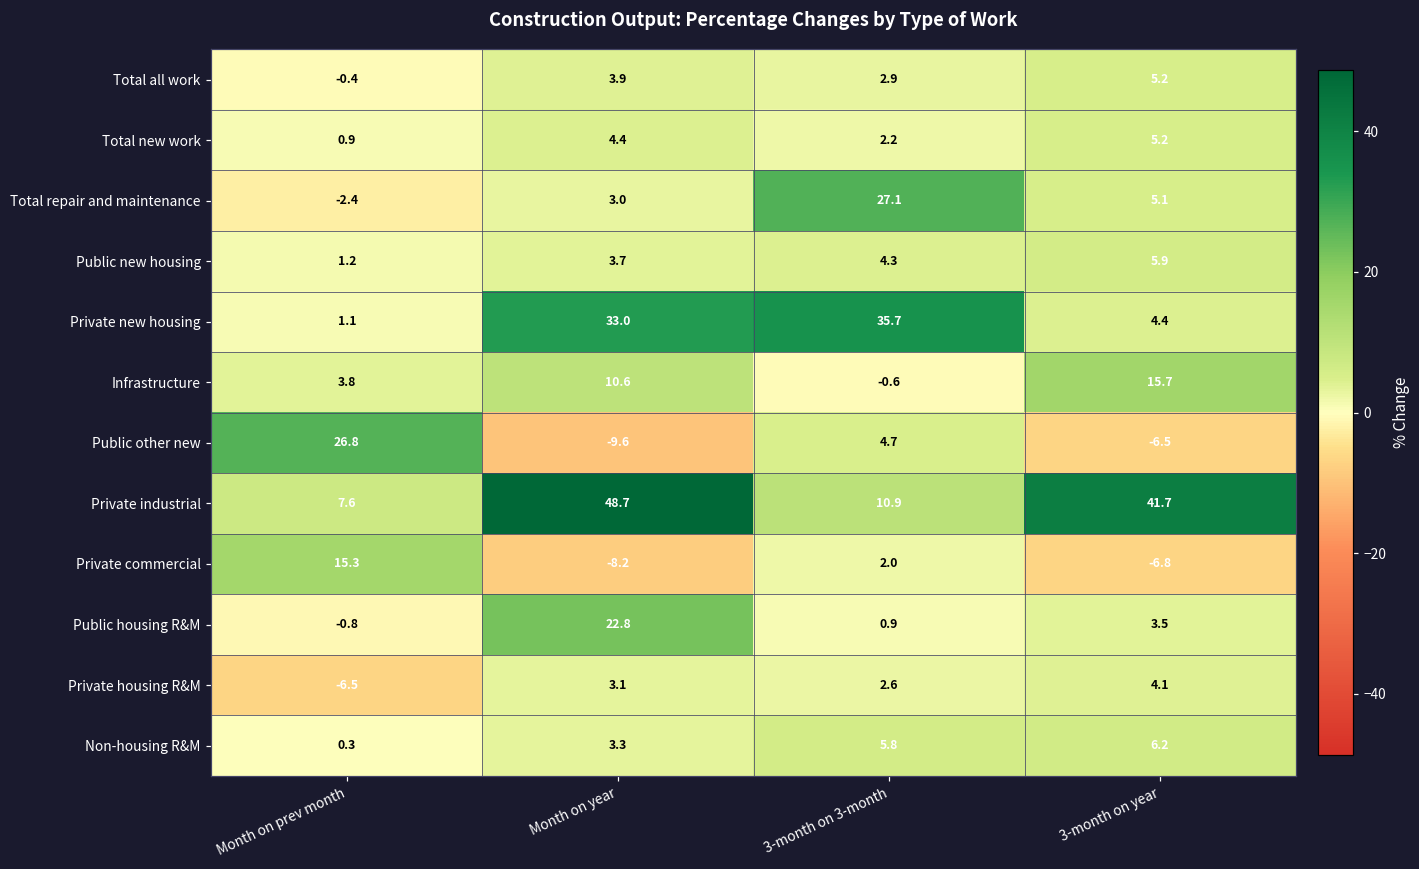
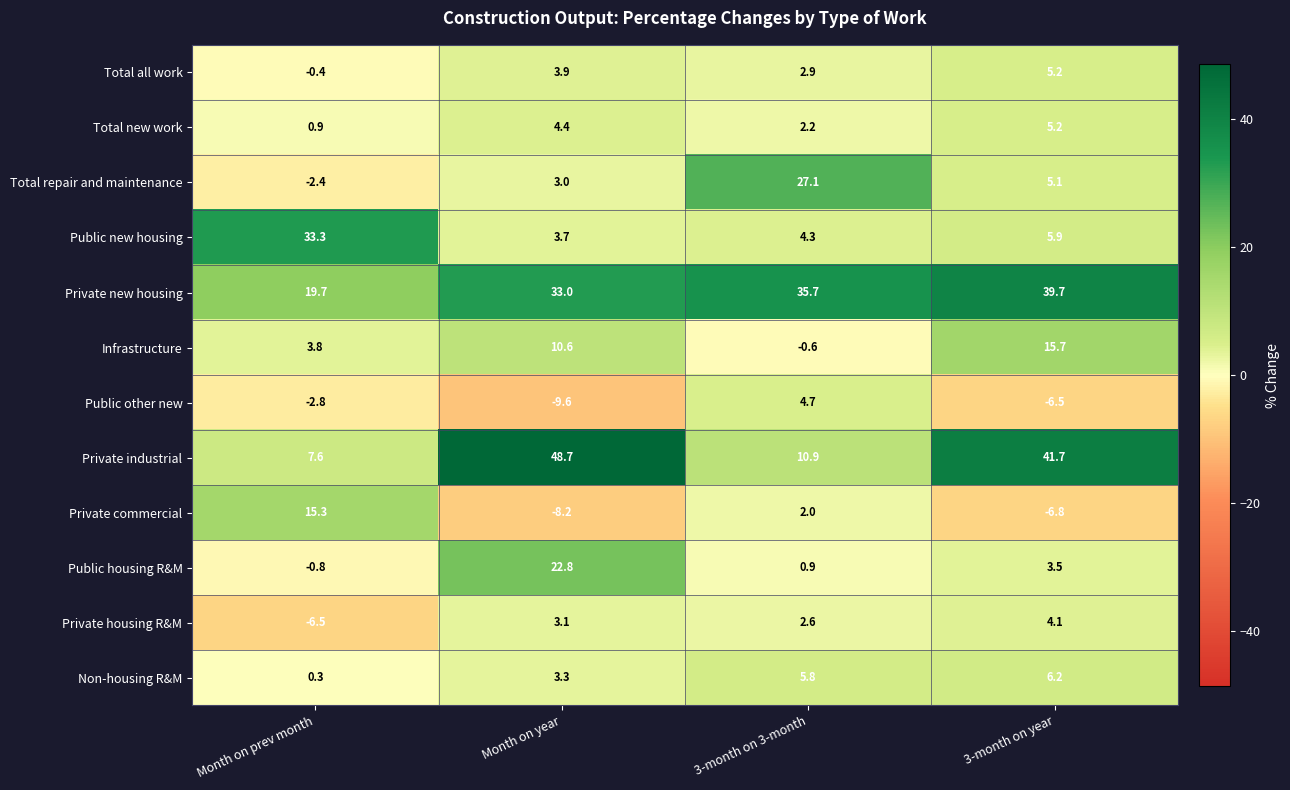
Public new housing, Month on prev month: 1.2 -> 33.3
Private new housing, Month on prev month: 1.1 -> 19.7
Private new housing, 3-month on year: 4.4 -> 39.7
Public other new, Month on prev month: 26.8 -> -2.8
